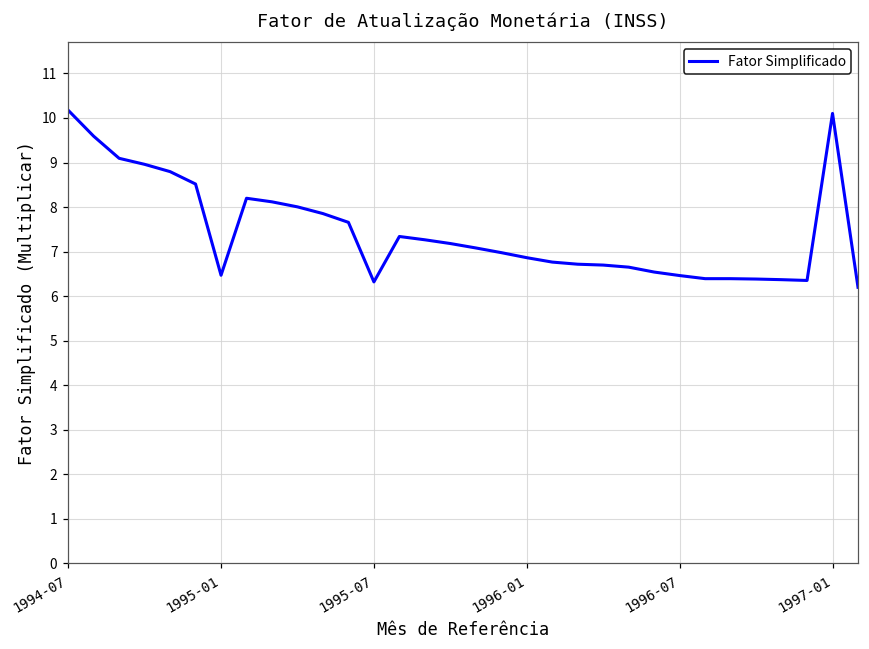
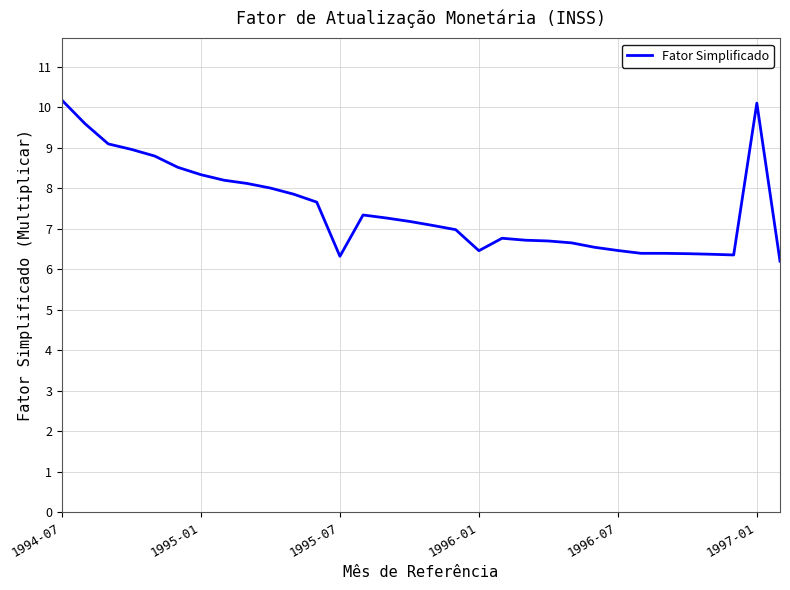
1995-01: 6.5 -> 8.3
1996-01: 6.9 -> 6.5
